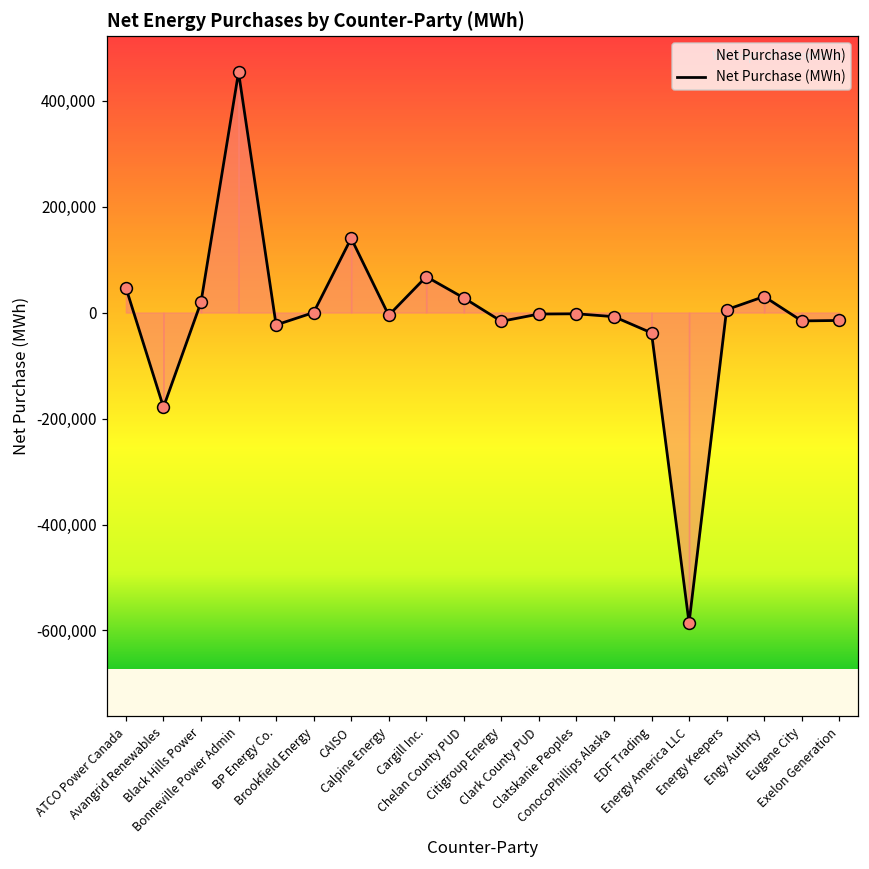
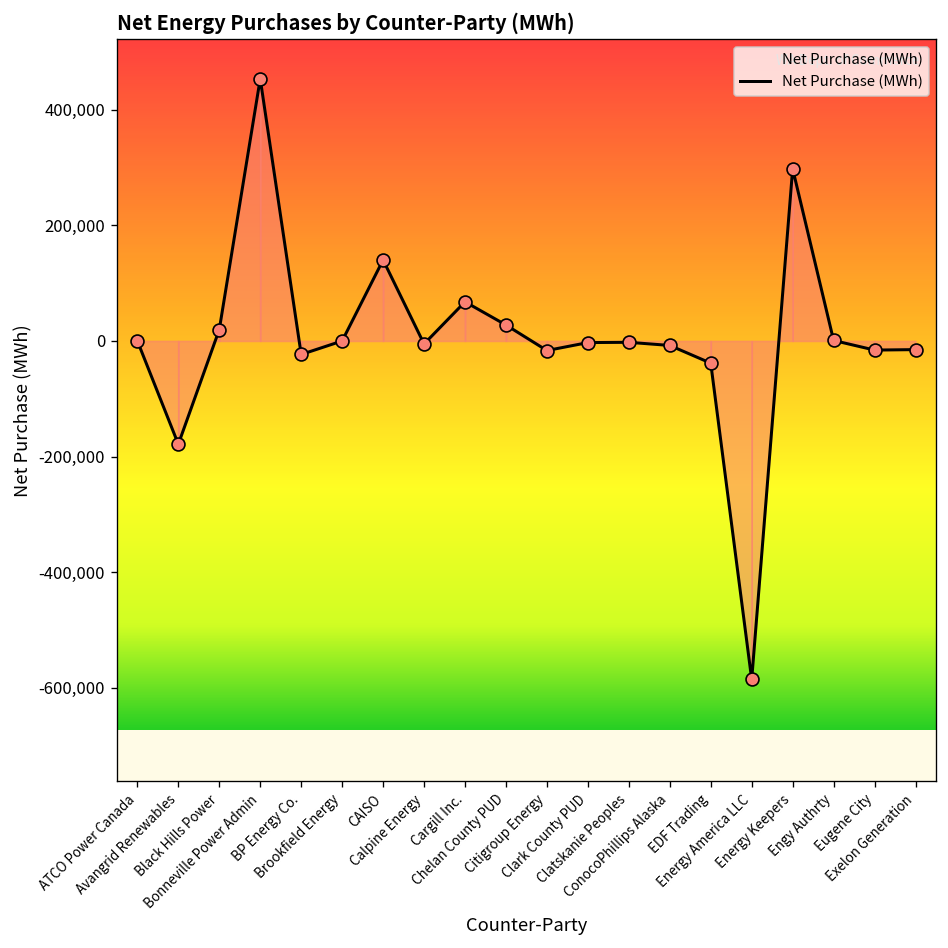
Net Purchase (MWh), ATCO Power Canada: 50,000 -> 0
Net Purchase (MWh), Energy Keepers: 10,000 -> 300,000
Net Purchase (MWh), Engy Authrty: 30,000 -> 0
